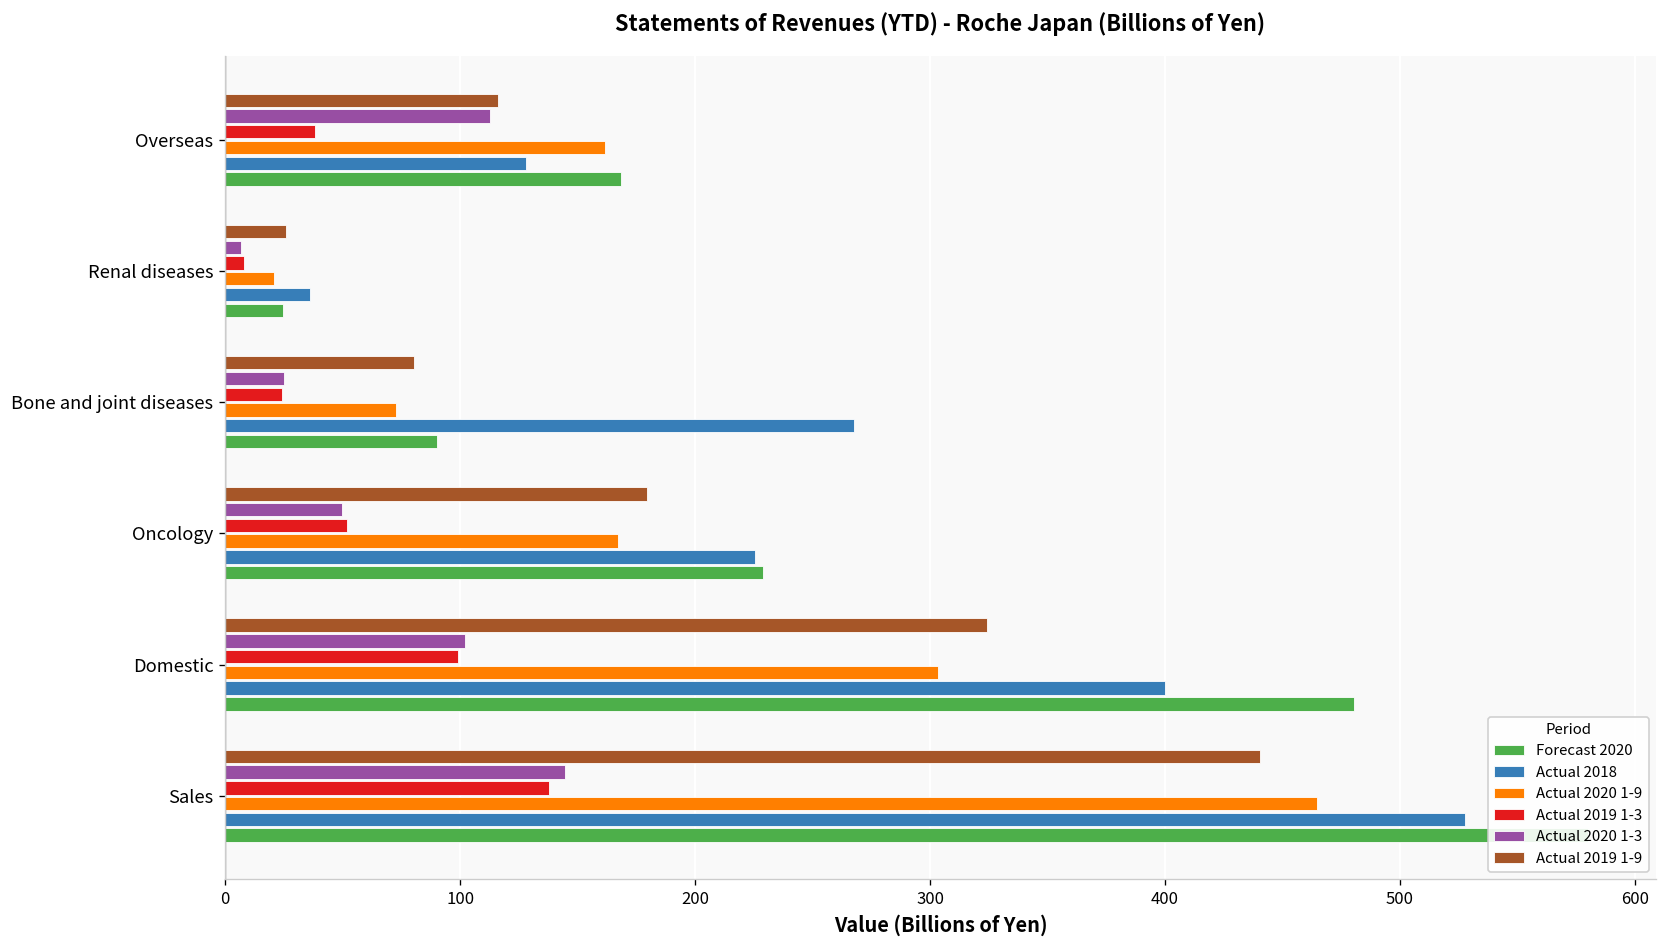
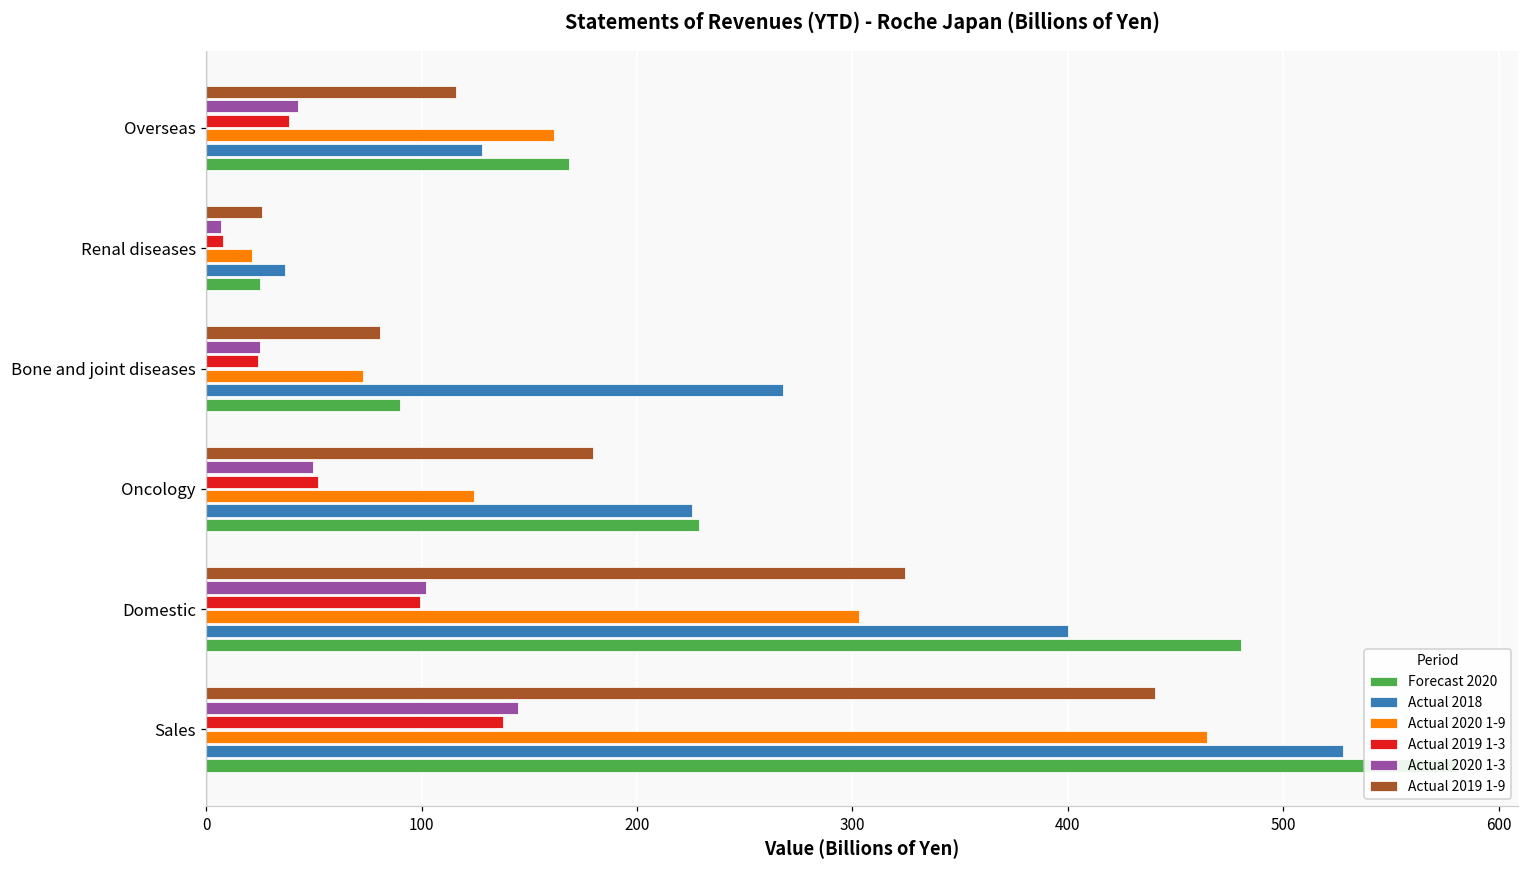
Actual 2020 1-3, Overseas: 113 -> 43
Actual 2020 1-9, Oncology: 167 -> 124
